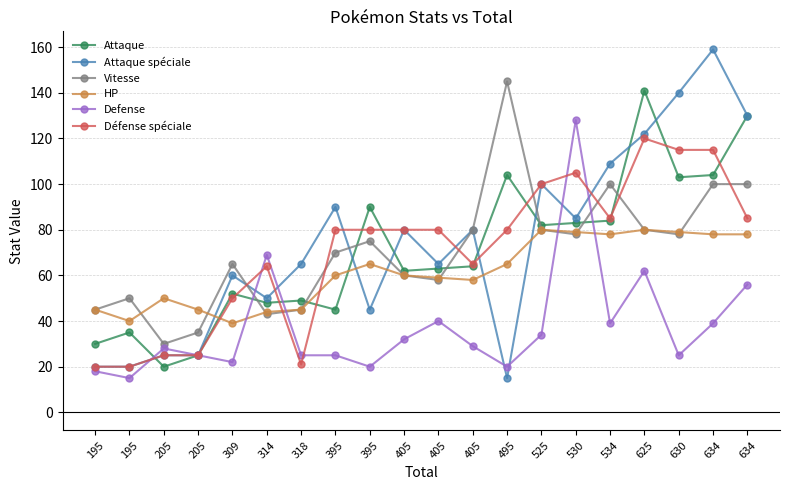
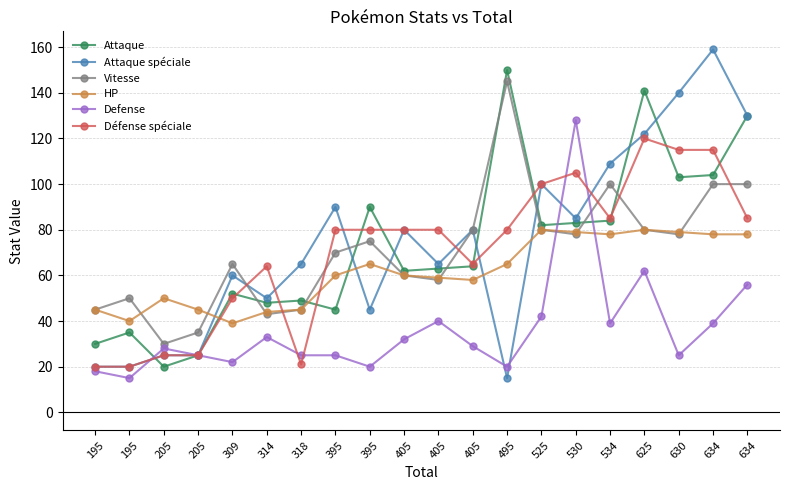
Defense, 314: 69 -> 33
Attaque, 495: 104 -> 150
Defense, 525: 34 -> 42
